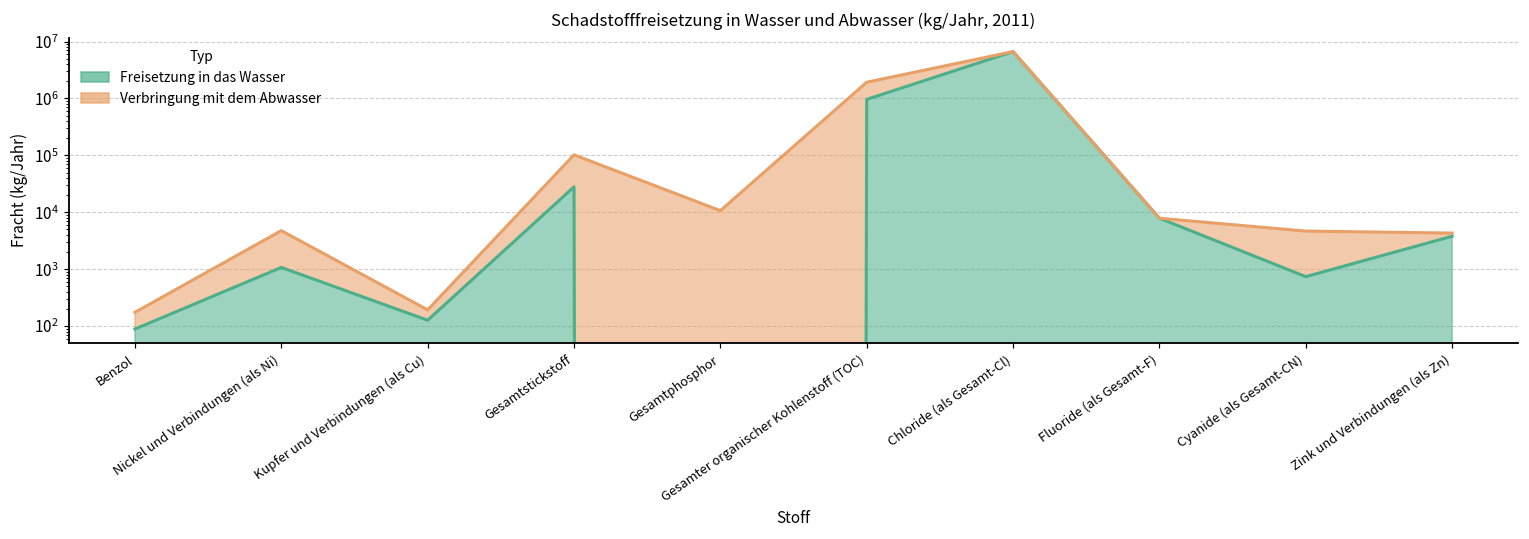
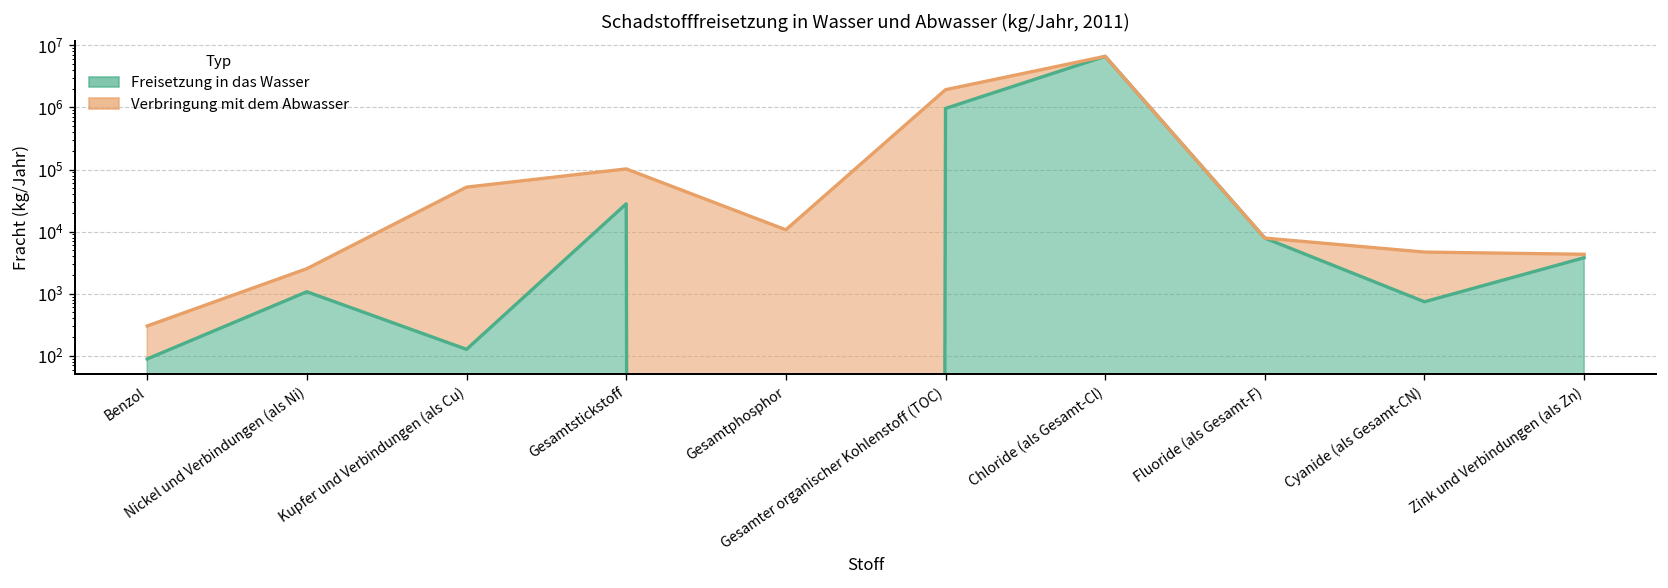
Verbringung mit dem Abwasser, Benzol: 90 -> 210
Verbringung mit dem Abwasser, Nickel und Verbindungen (als Ni): 4000 -> 1500
Verbringung mit dem Abwasser, Kupfer und Verbindungen (als Cu): 70 -> 50000
